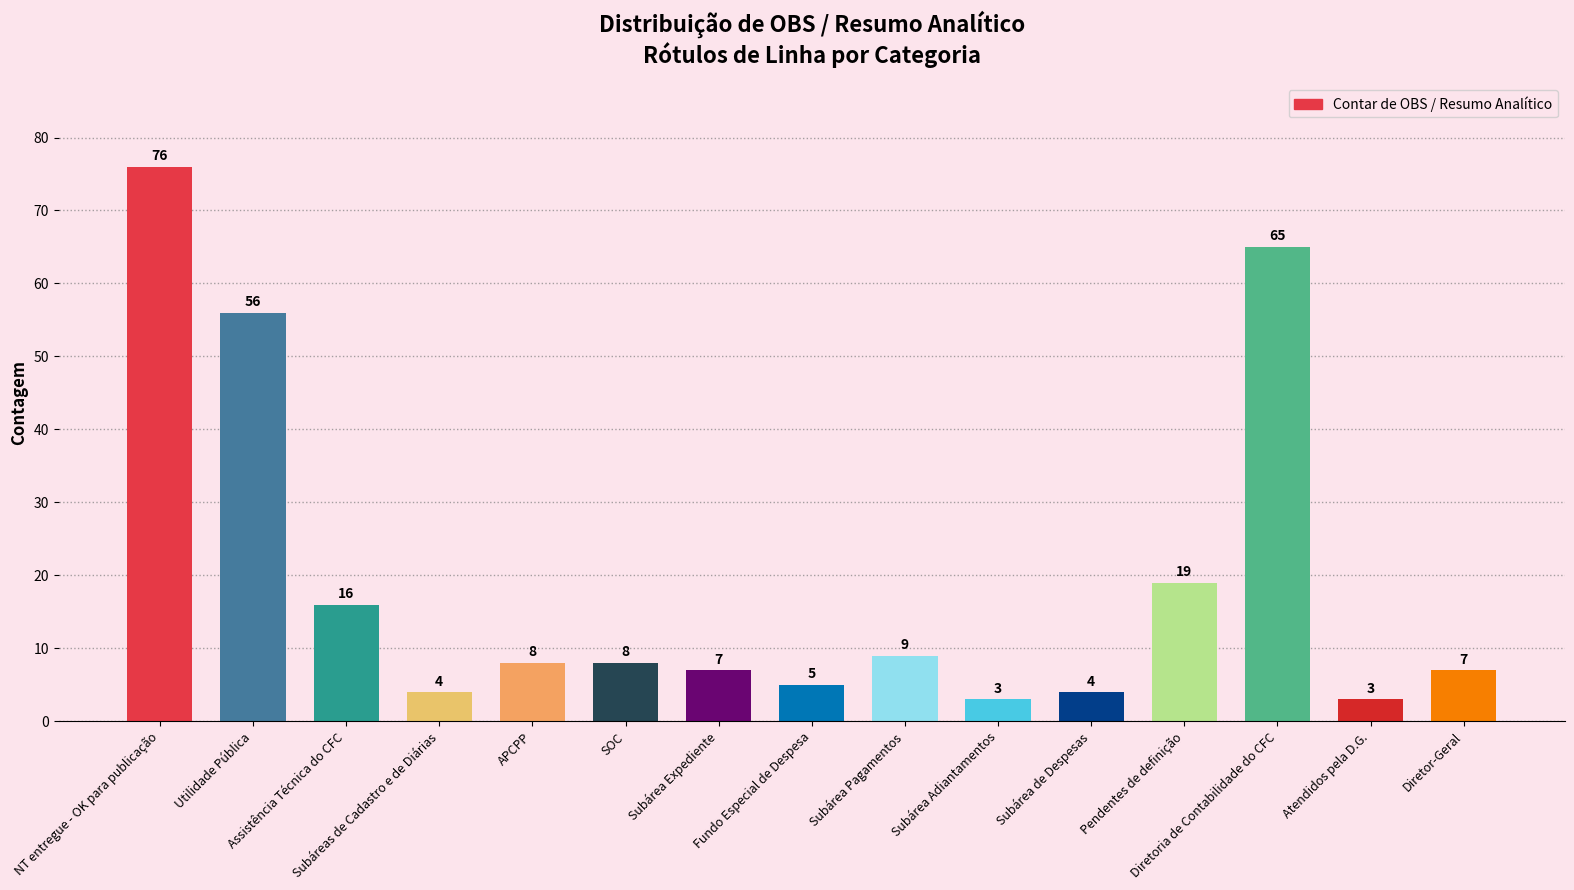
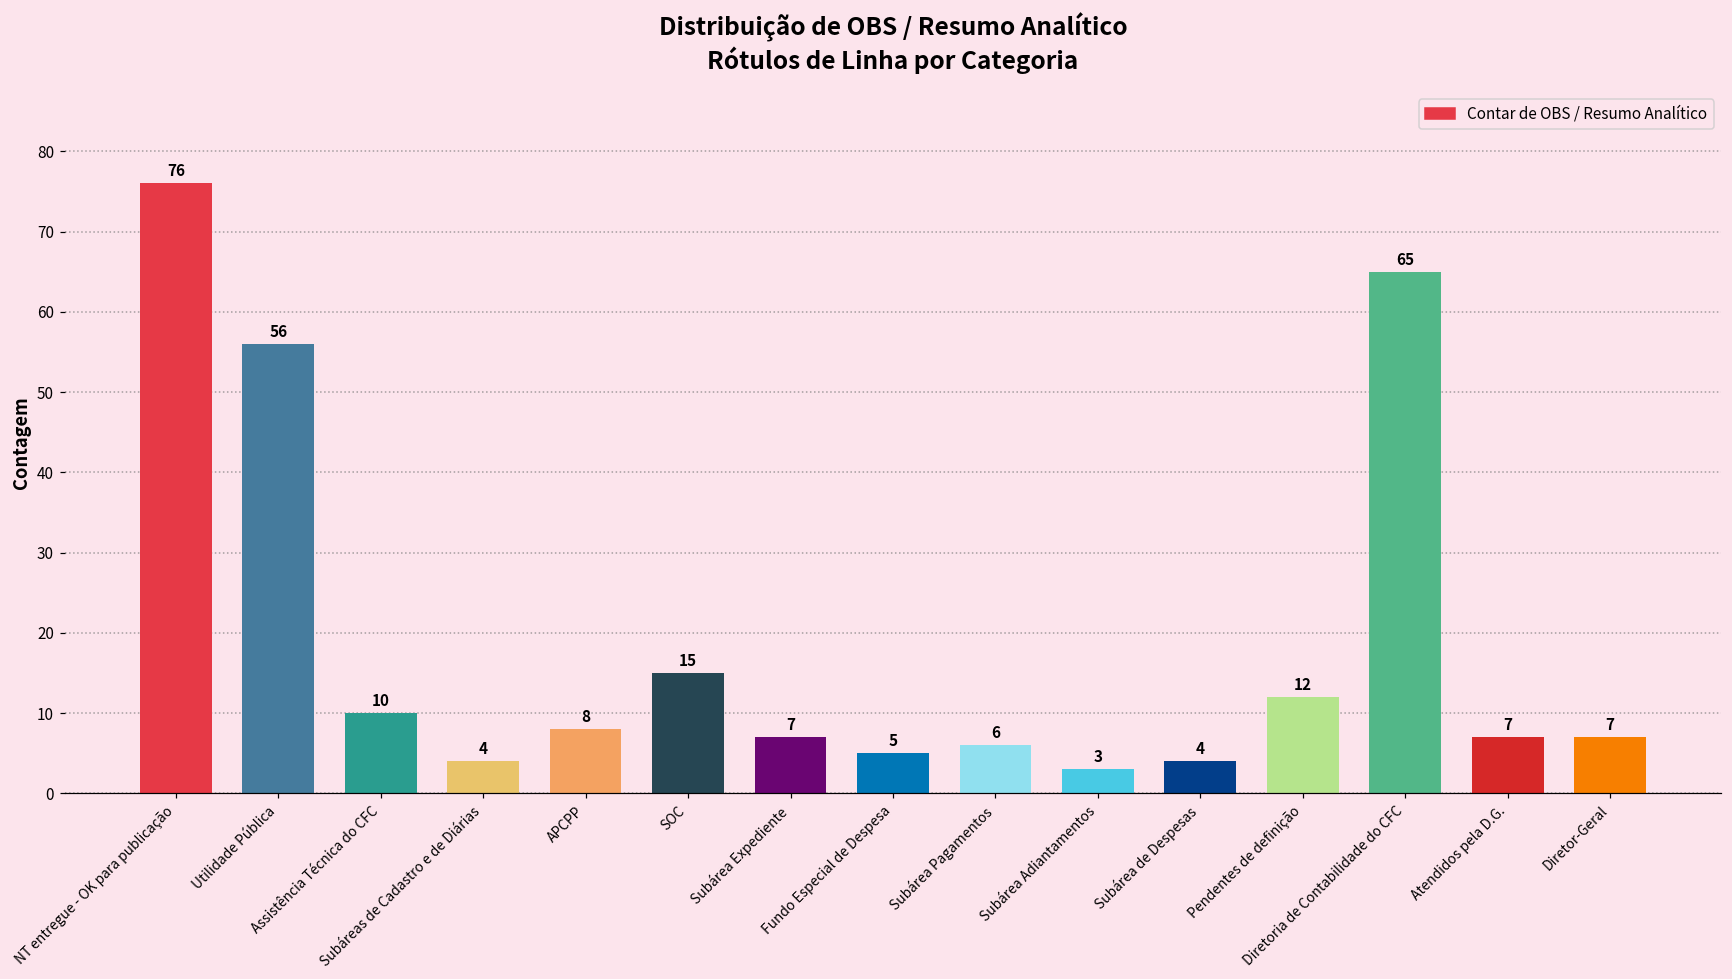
Assistência Técnica do CFC: 16 -> 10
SOC: 8 -> 15
Subárea Pagamentos: 9 -> 6
Pendentes de definição: 19 -> 12
Atendidos pela D.G.: 3 -> 7
